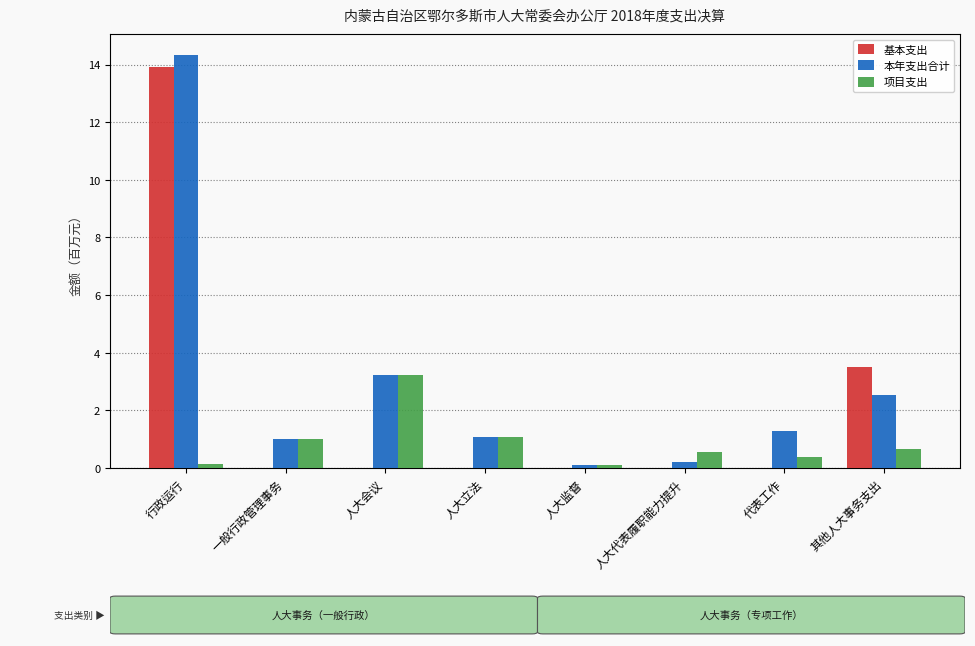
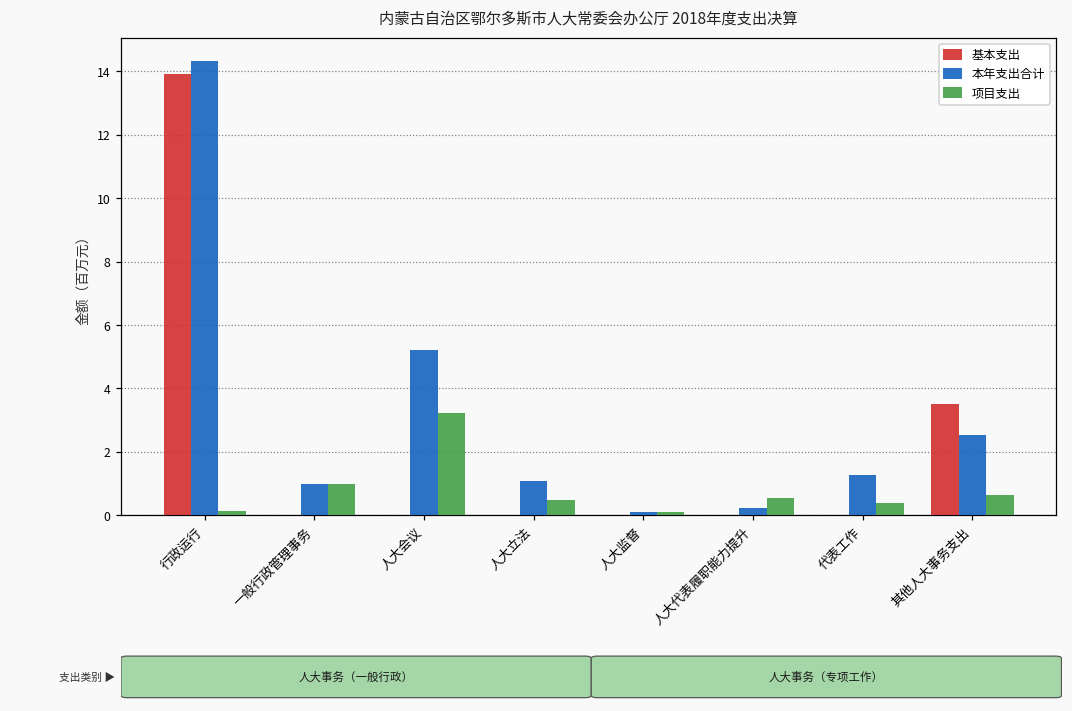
本年支出合计, 人大会议: 3.2 -> 5.2
项目支出, 人大立法: 1.1 -> 0.5
